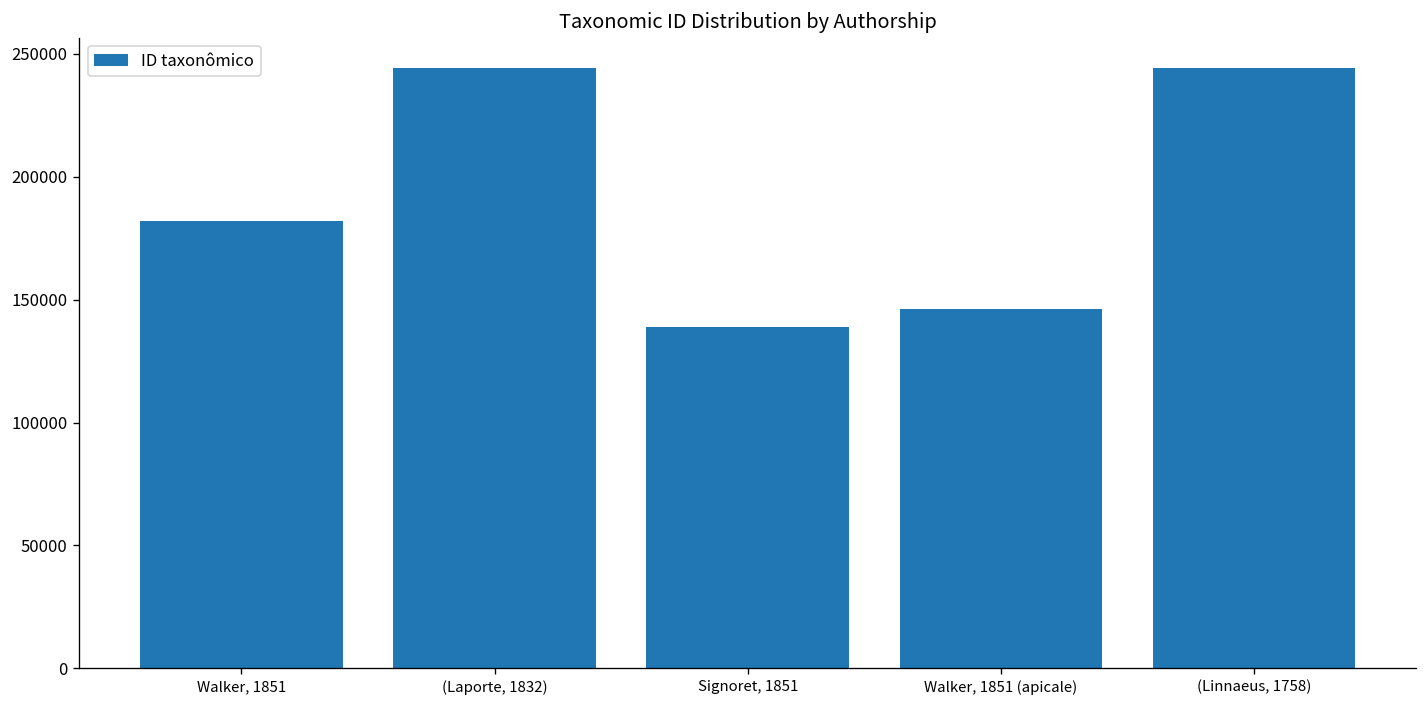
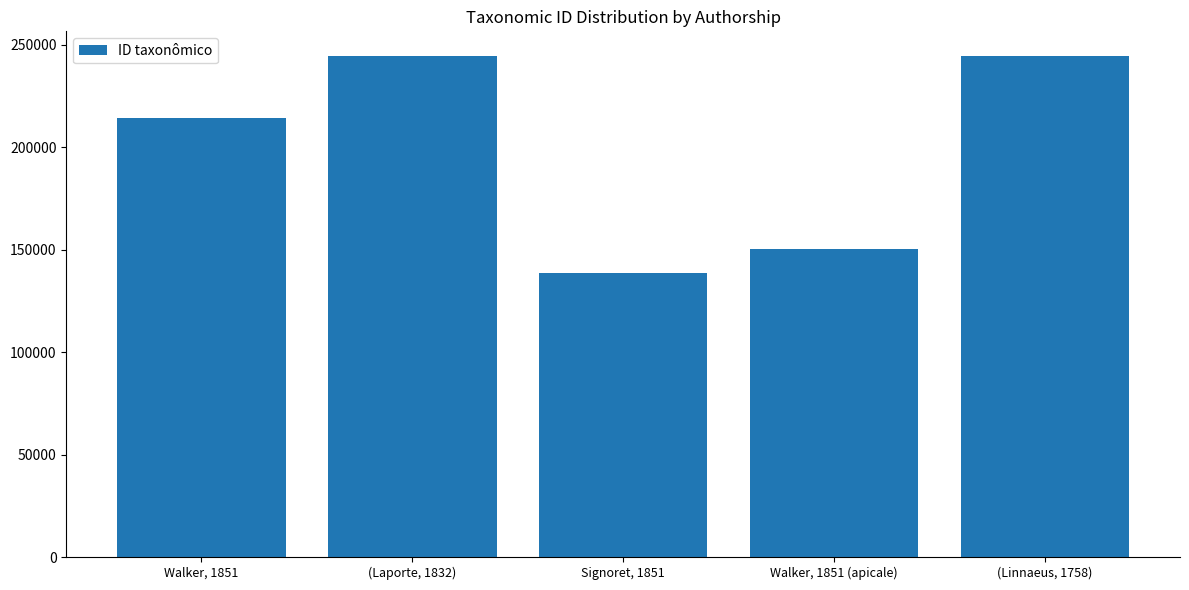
Walker, 1851: 182000 -> 214000
Walker, 1851 (apicale): 146000 -> 150000
